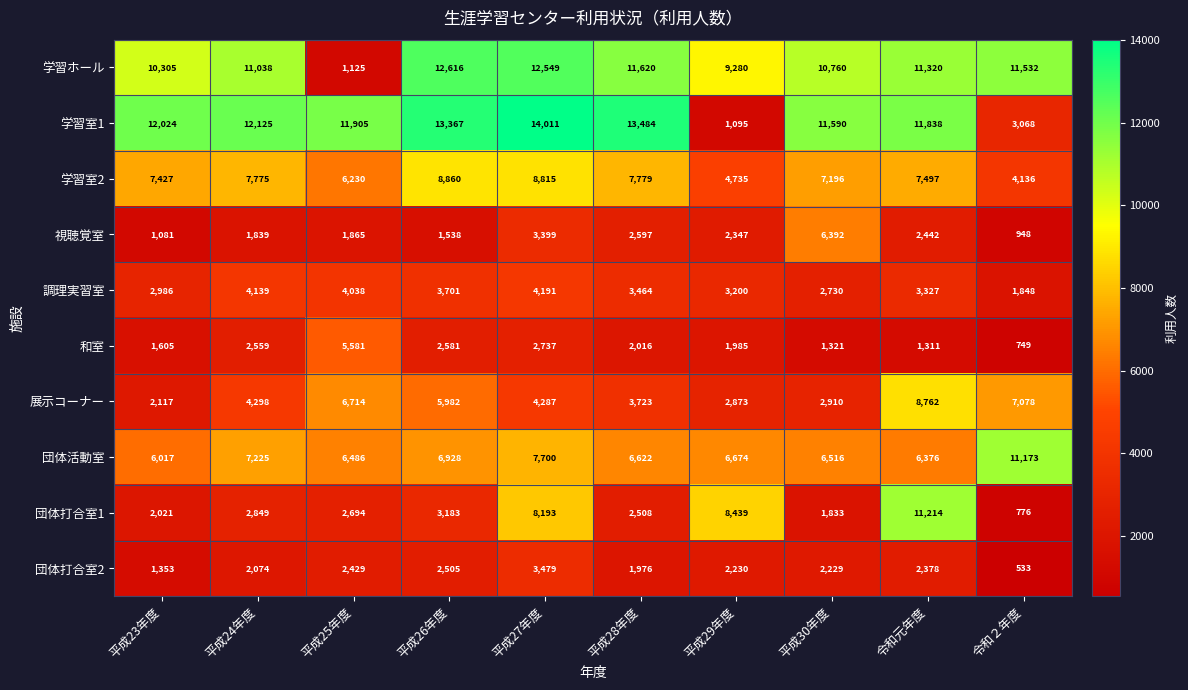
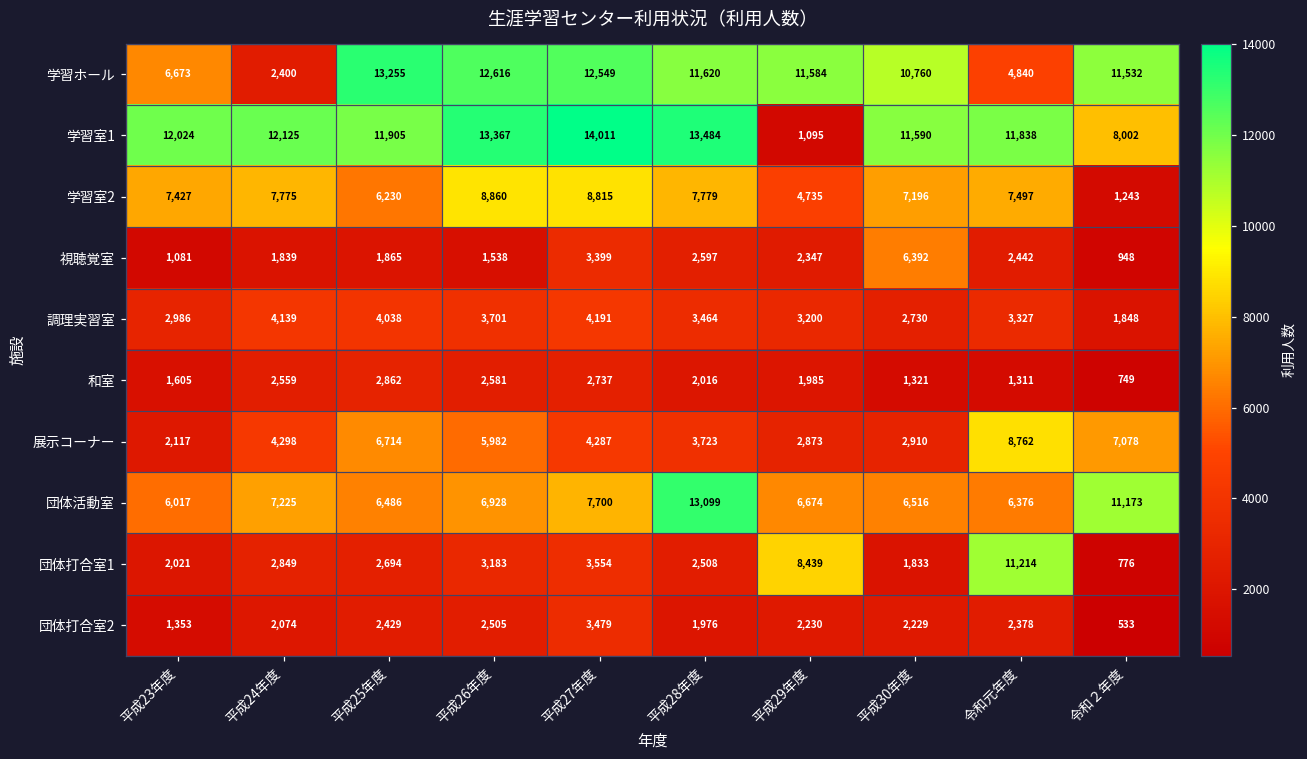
学習ホール, 平成23年度: 10,305 -> 6,673
学習ホール, 平成24年度: 11,038 -> 2,400
学習ホール, 平成25年度: 1,125 -> 13,255
学習ホール, 平成29年度: 9,280 -> 11,584
学習ホール, 令和元年度: 11,320 -> 4,840
学習室1, 令和２年度: 3,068 -> 8,002
学習室2, 令和２年度: 4,136 -> 1,243
和室, 平成25年度: 5,581 -> 2,862
団体活動室, 平成28年度: 6,622 -> 13,099
団体打合室1, 平成27年度: 8,193 -> 3,554
